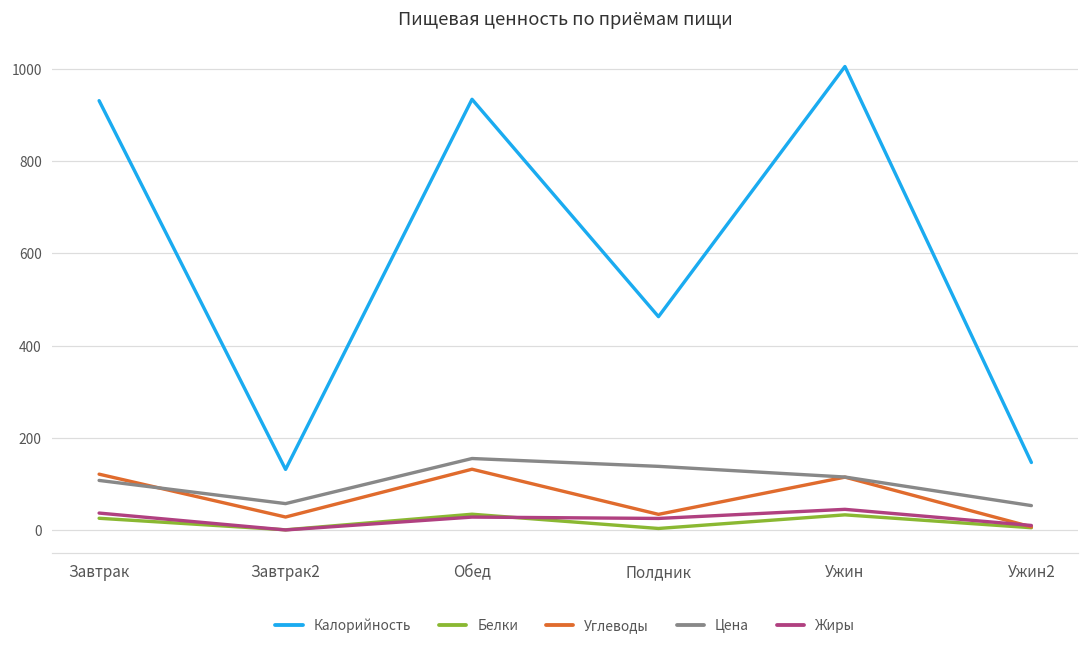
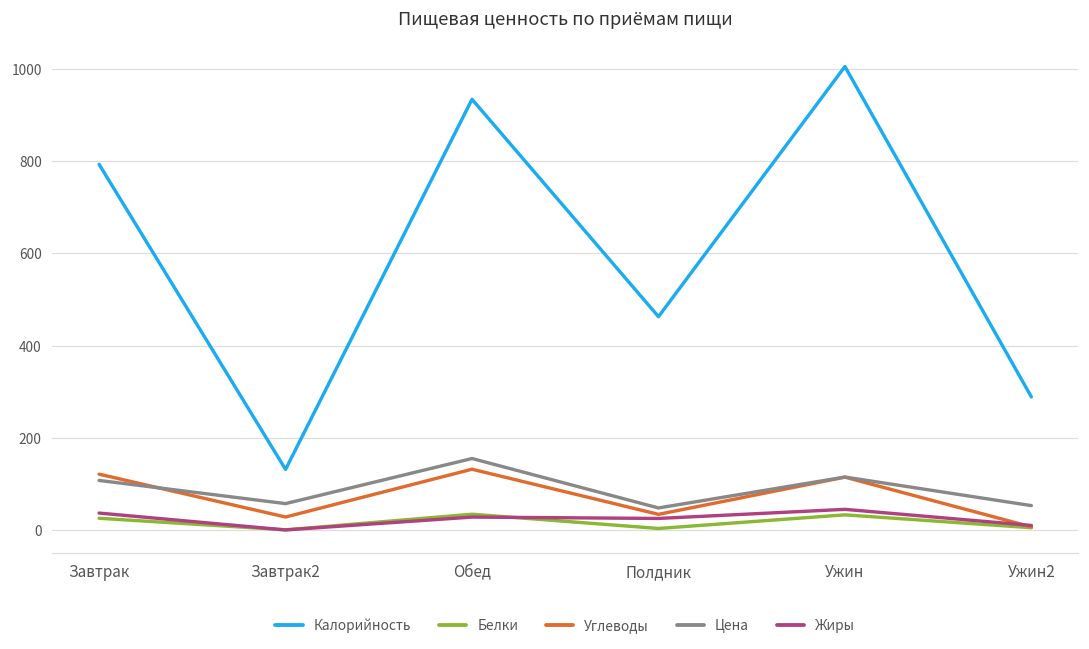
Калорийность, Завтрак: 930 -> 790
Цена, Полдник: 140 -> 50
Калорийность, Ужин2: 150 -> 290
